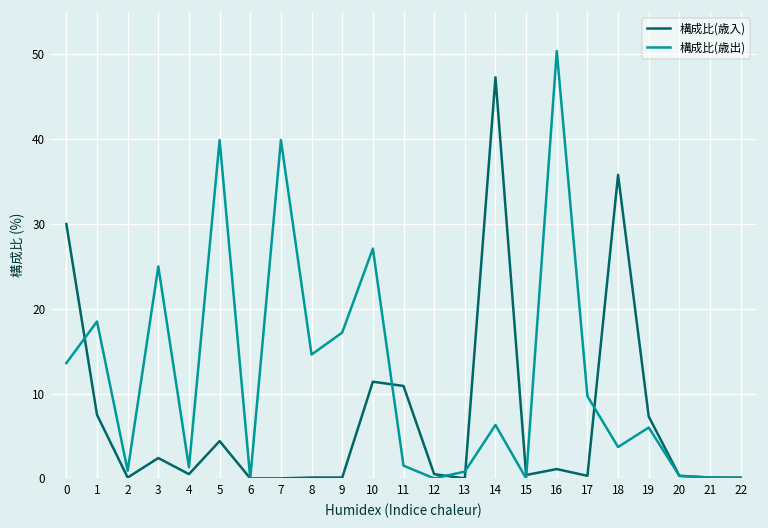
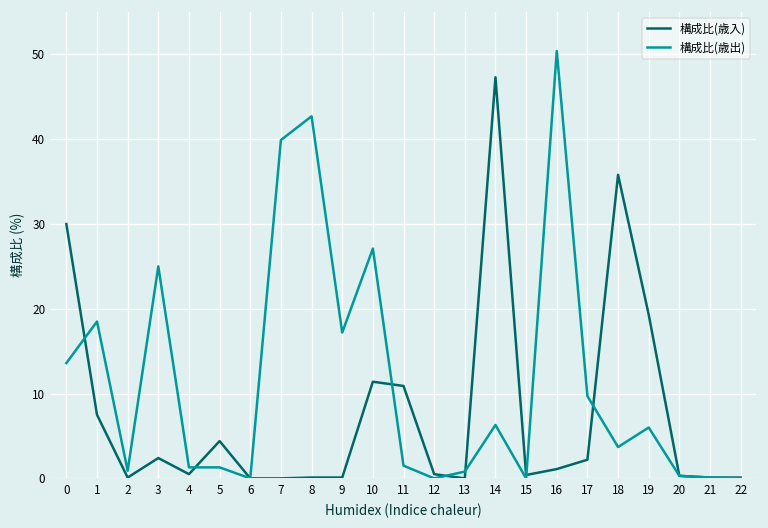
構成比(歳出), 5: 40 -> 1
構成比(歳出), 8: 15 -> 43
構成比(歳入), 17: 0 -> 2
構成比(歳入), 19: 7 -> 19
